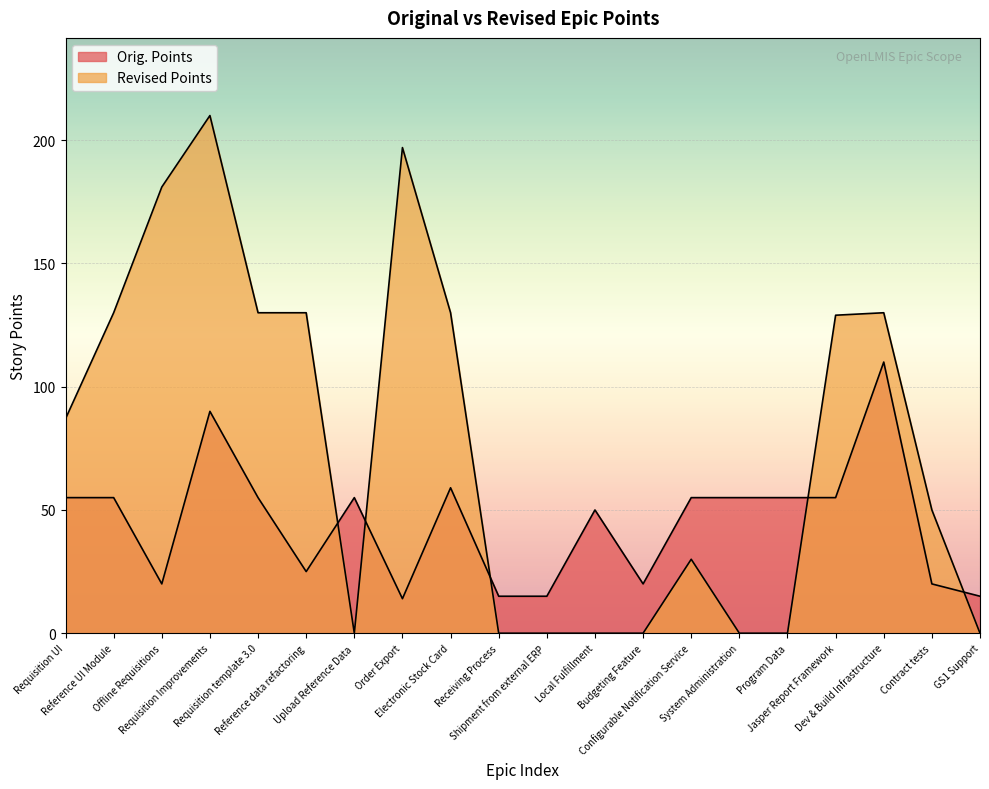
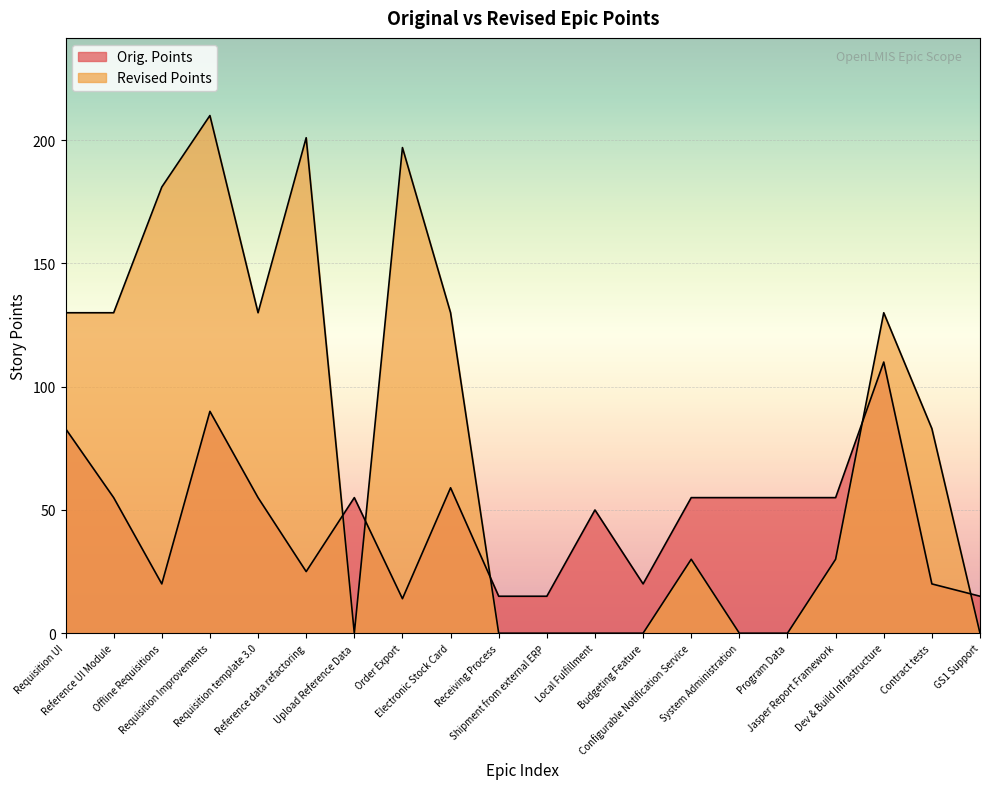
Orig. Points, Requisition UI: 55 -> 83
Revised Points, Requisition UI: 87 -> 130
Revised Points, Reference data refactoring: 130 -> 201
Revised Points, Jasper Report Framework: 129 -> 30
Revised Points, Contract tests: 50 -> 83
